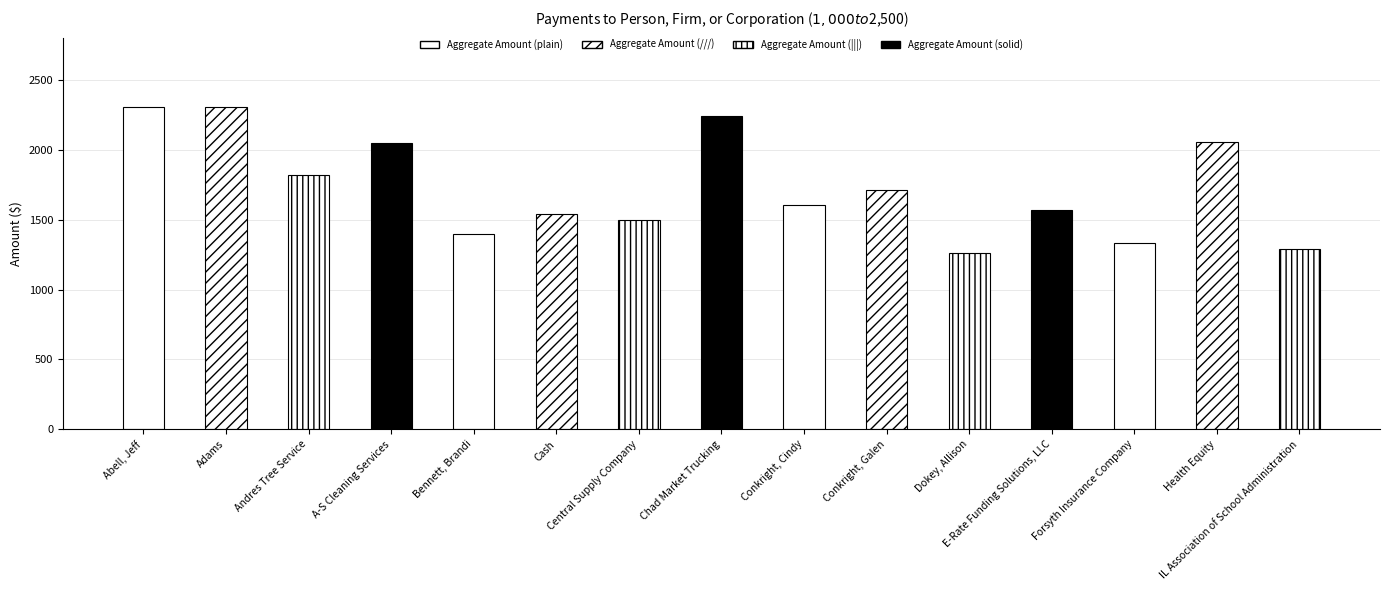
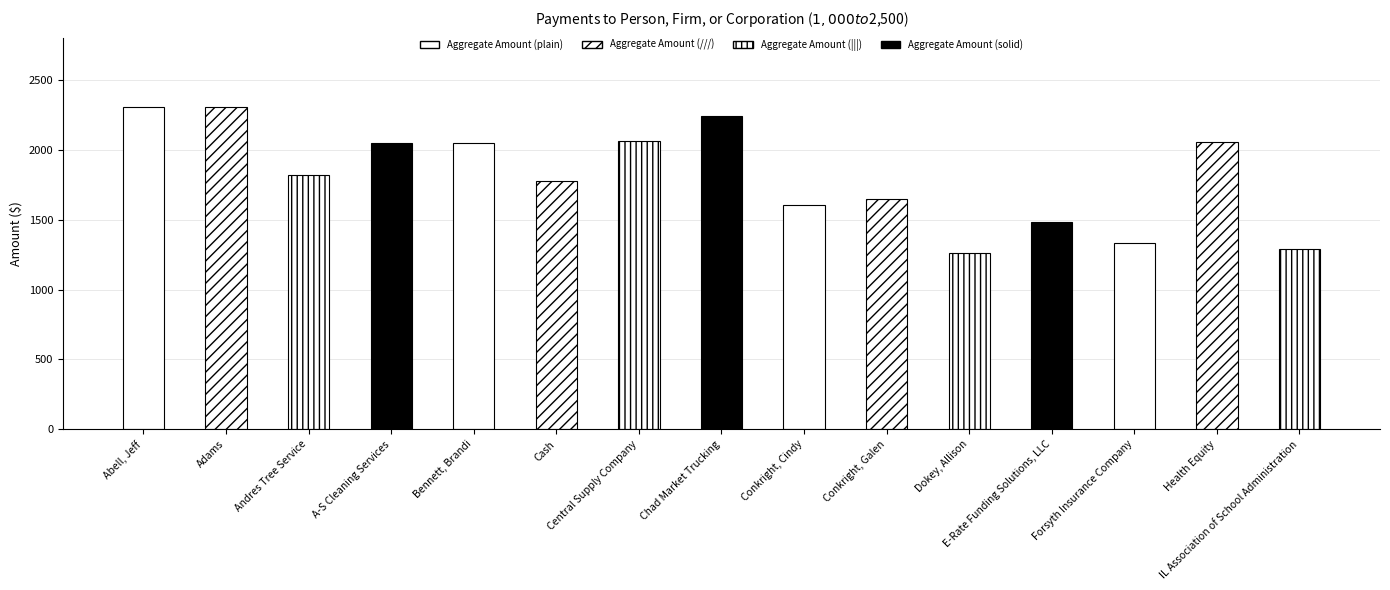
Bennett, Brandi: 1400 -> 2050
Cash: 1540 -> 1780
Central Supply Company: 1500 -> 2060
Conkright, Galen: 1710 -> 1650
E-Rate Funding Solutions, LLC: 1570 -> 1490
